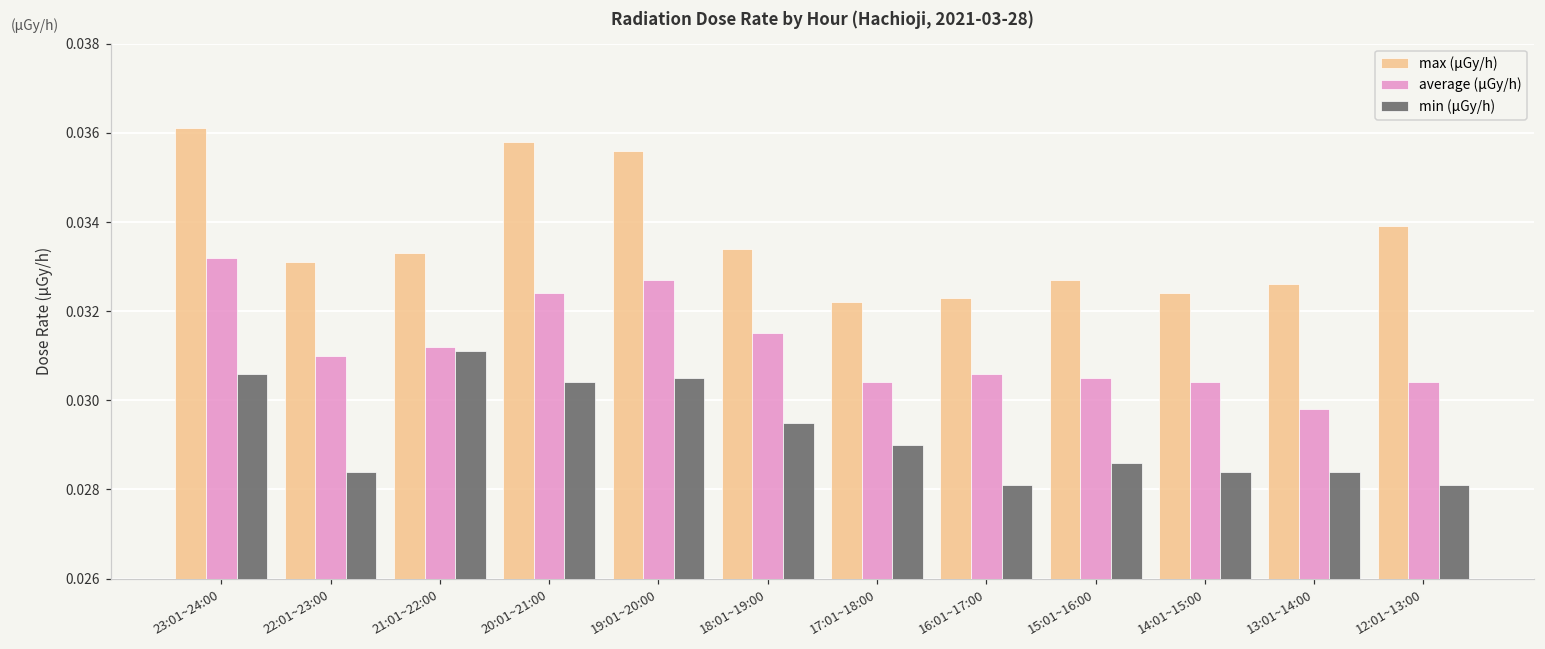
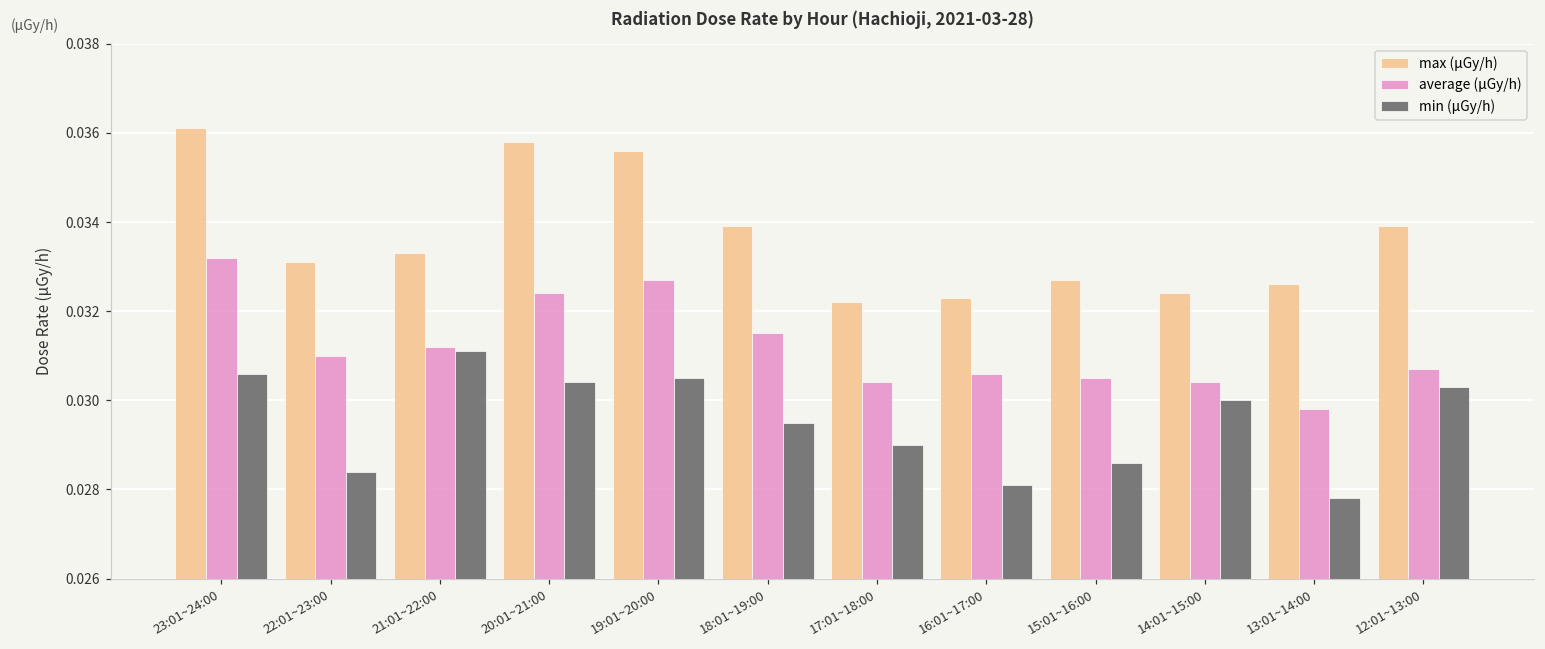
max (μGy/h), 18:01~19:00: 0.0334 -> 0.0339
min (μGy/h), 14:01~15:00: 0.0284 -> 0.0300
min (μGy/h), 13:01~14:00: 0.0284 -> 0.0278
average (μGy/h), 12:01~13:00: 0.0304 -> 0.0307
min (μGy/h), 12:01~13:00: 0.0281 -> 0.0303
